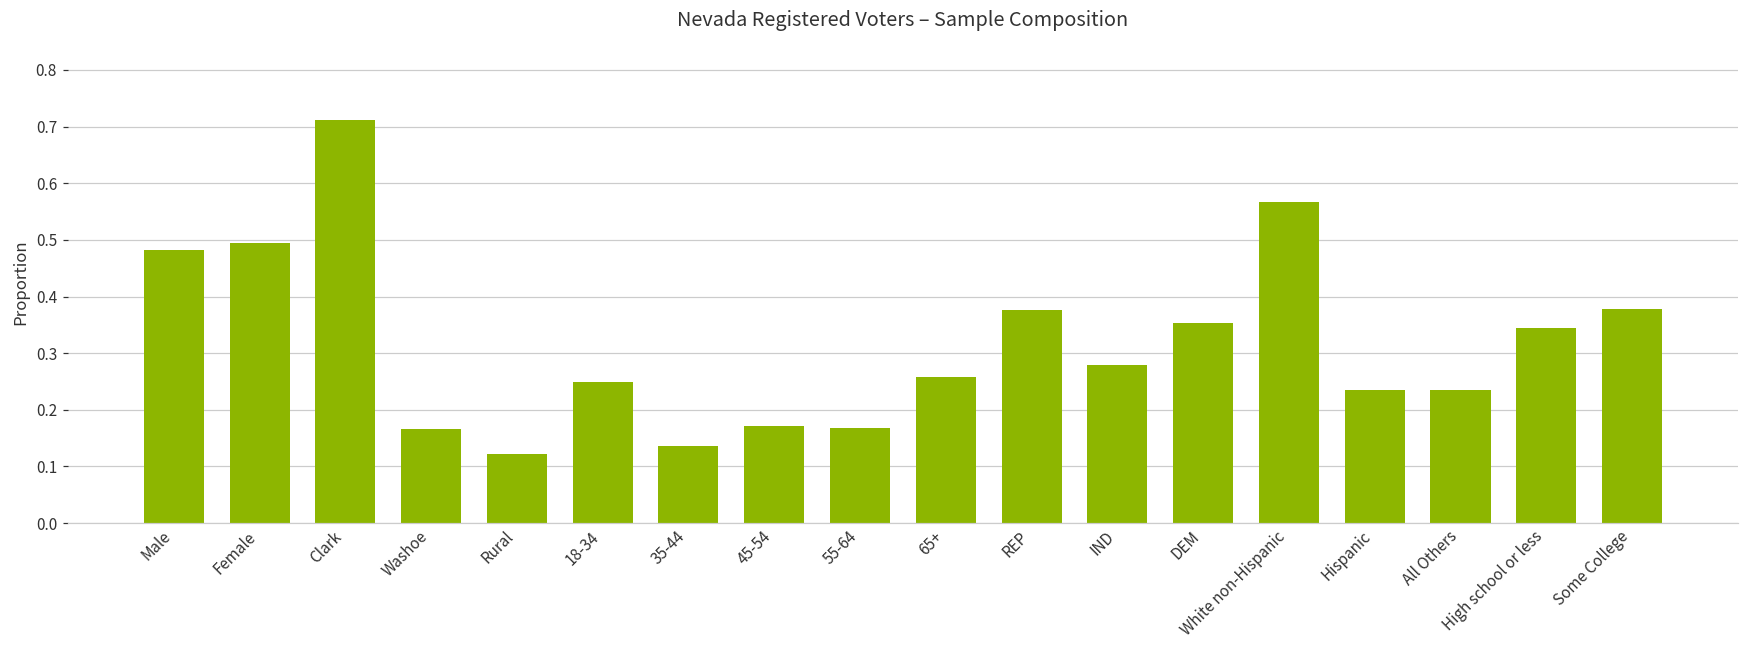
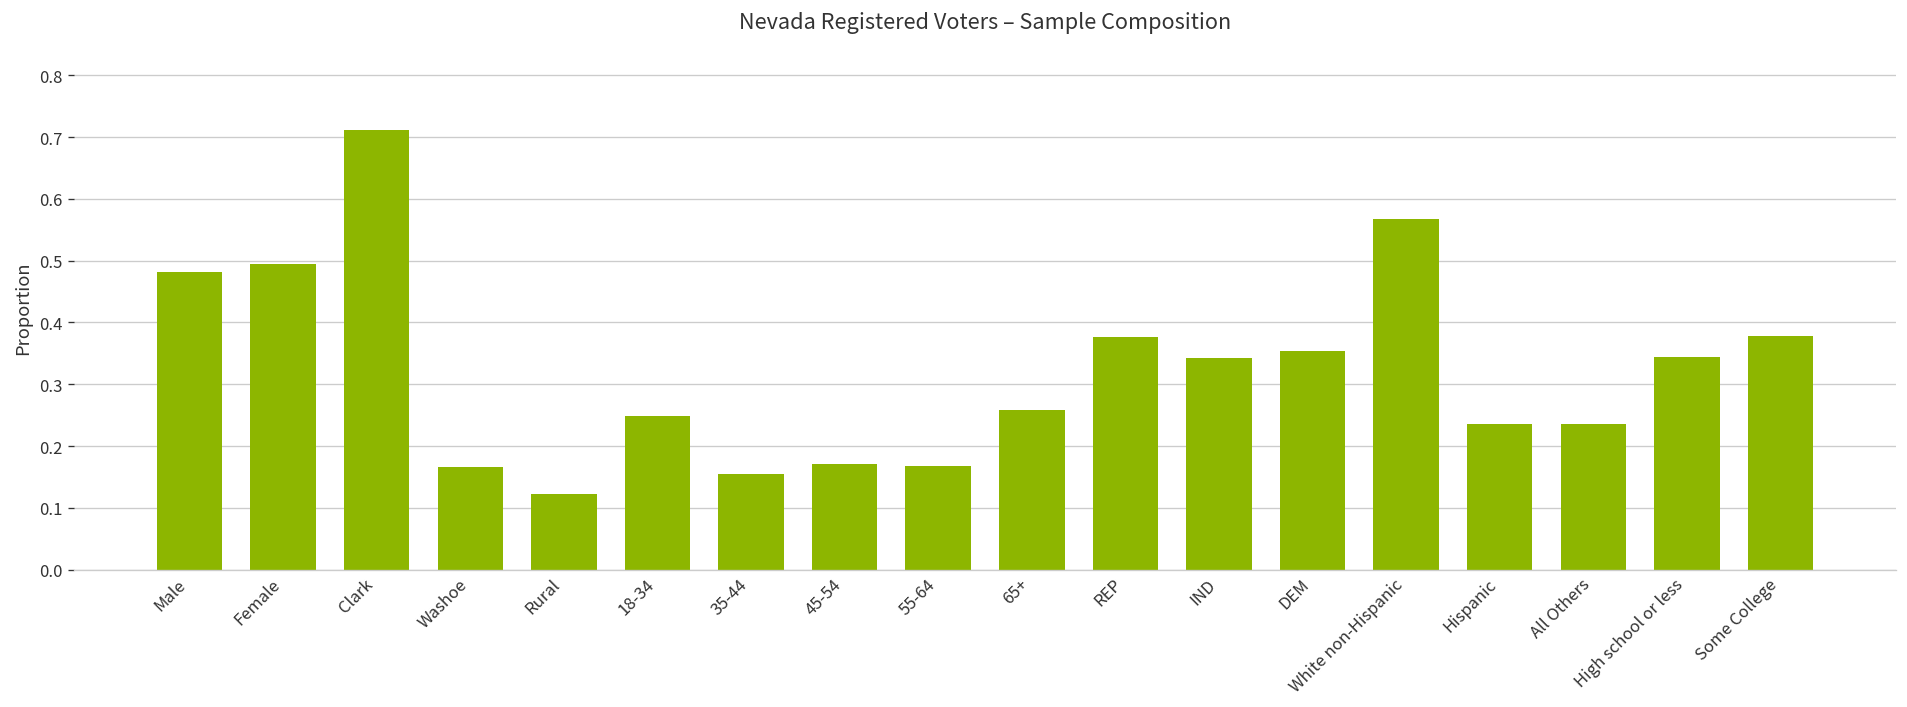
35-44: 0.14 -> 0.16
IND: 0.28 -> 0.34
